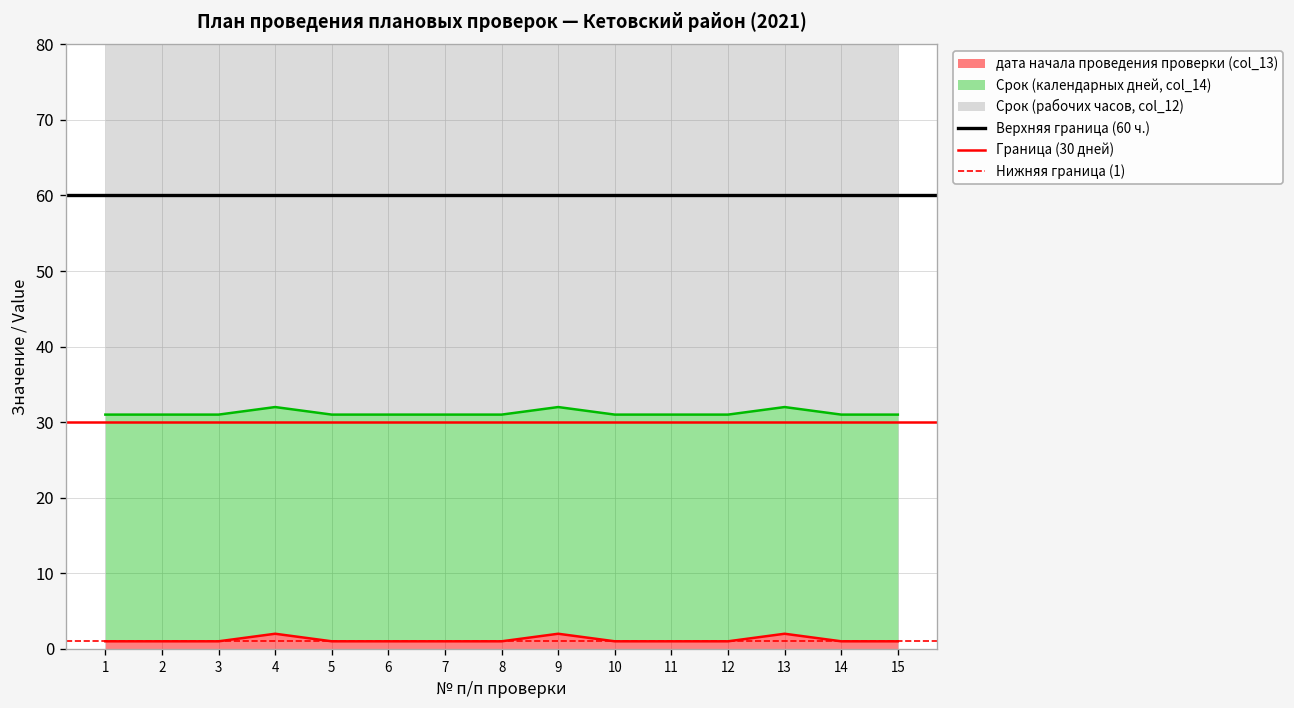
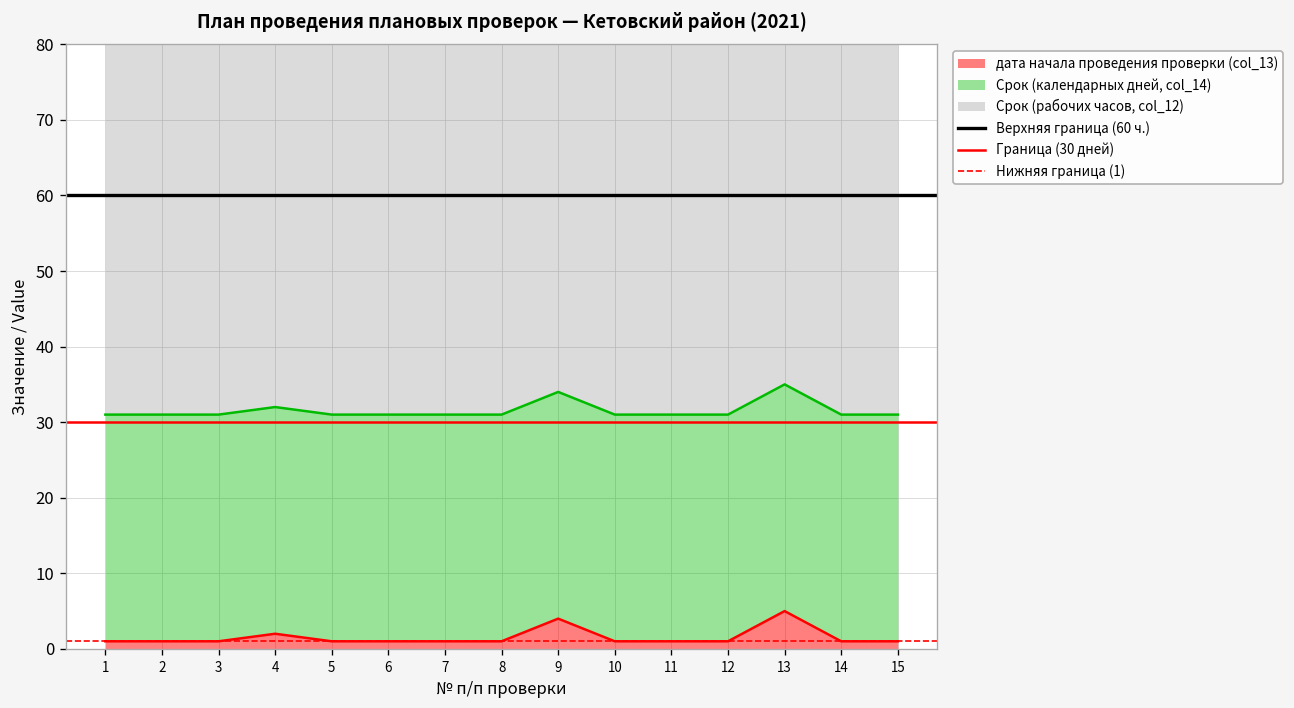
дата начала проведения проверки (col_13), 9: 2 -> 4
дата начала проведения проверки (col_13), 13: 2 -> 5
